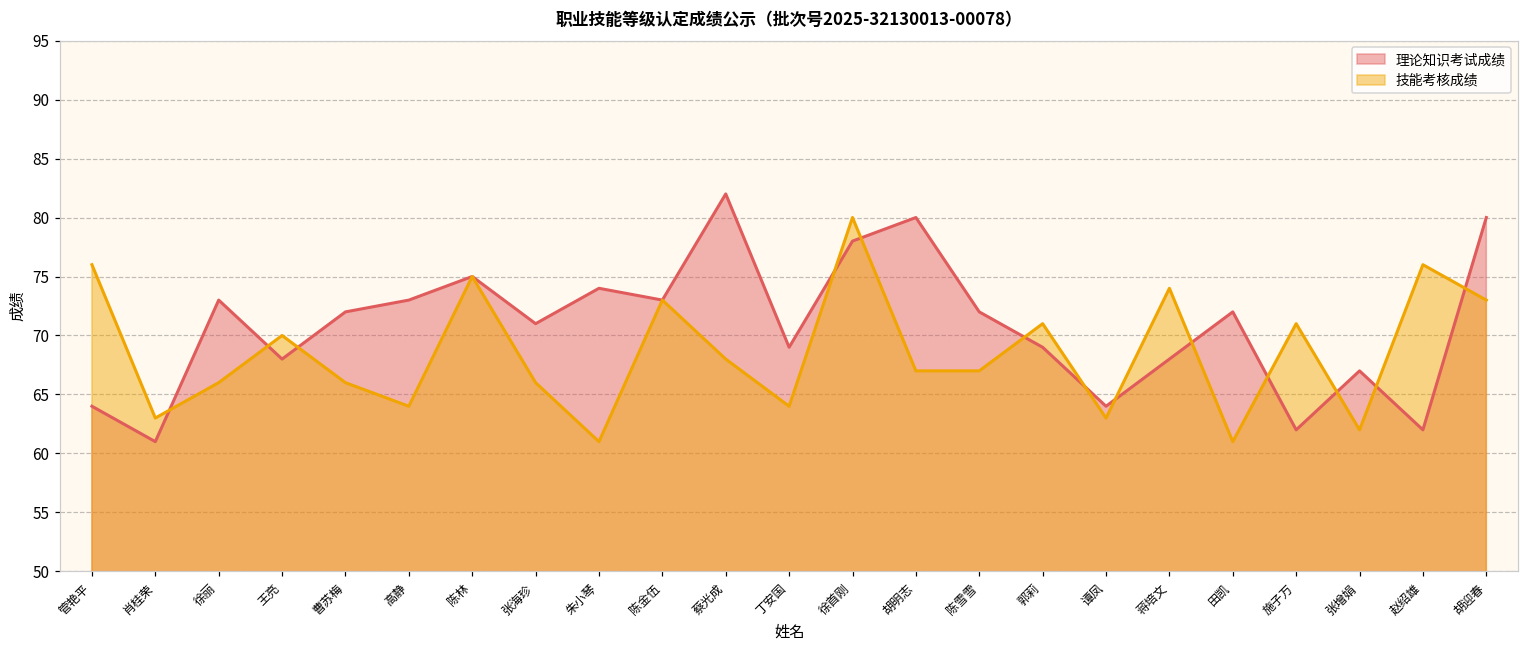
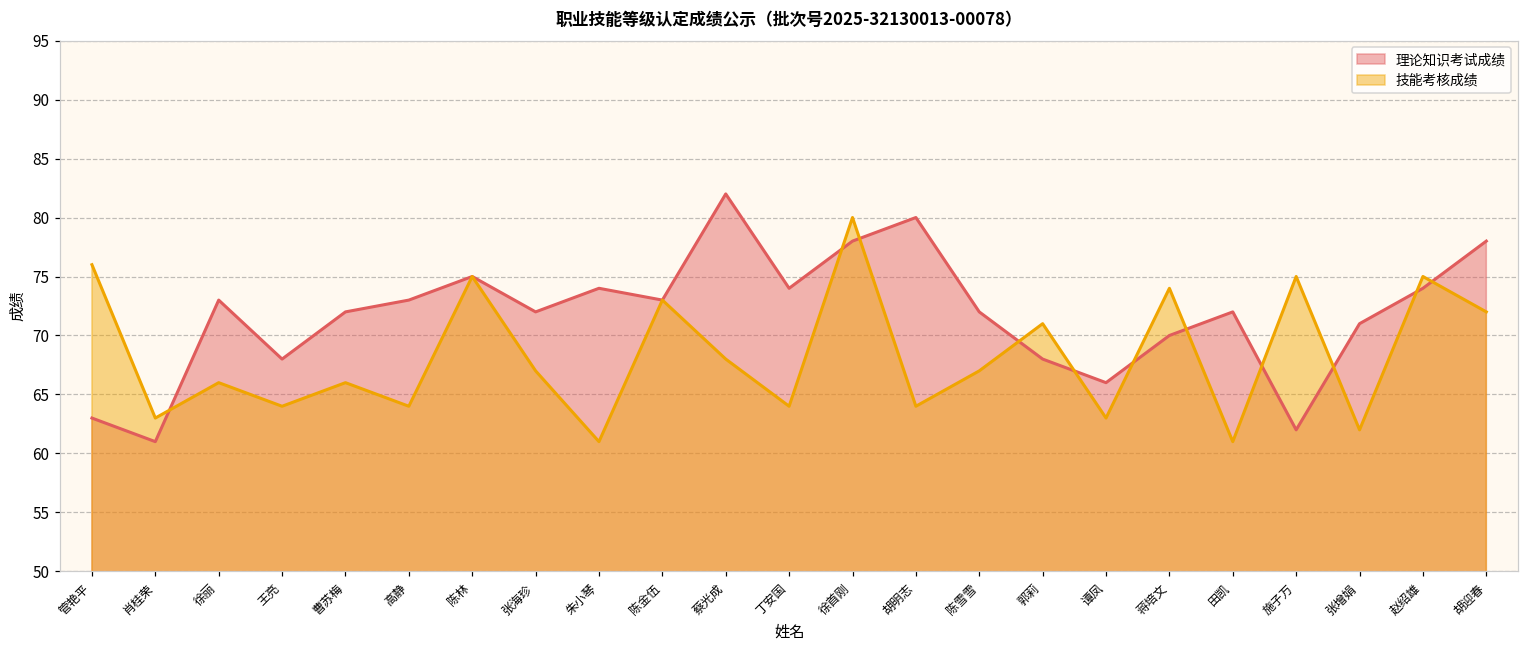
理论知识考试成绩, 管艳平: 64 -> 63
技能考核成绩, 王亮: 70 -> 64
理论知识考试成绩, 张海珍: 71 -> 72
技能考核成绩, 张海珍: 66 -> 67
理论知识考试成绩, 丁安国: 69 -> 74
技能考核成绩, 胡明志: 67 -> 64
理论知识考试成绩, 郭莉: 69 -> 68
理论知识考试成绩, 谭凤: 64 -> 66
理论知识考试成绩, 蒋培文: 68 -> 70
技能考核成绩, 施子万: 71 -> 75
理论知识考试成绩, 张增娟: 67 -> 71
理论知识考试成绩, 赵绍雄: 62 -> 74
技能考核成绩, 赵绍雄: 76 -> 75
理论知识考试成绩, 胡迎春: 80 -> 78
技能考核成绩, 胡迎春: 73 -> 72
